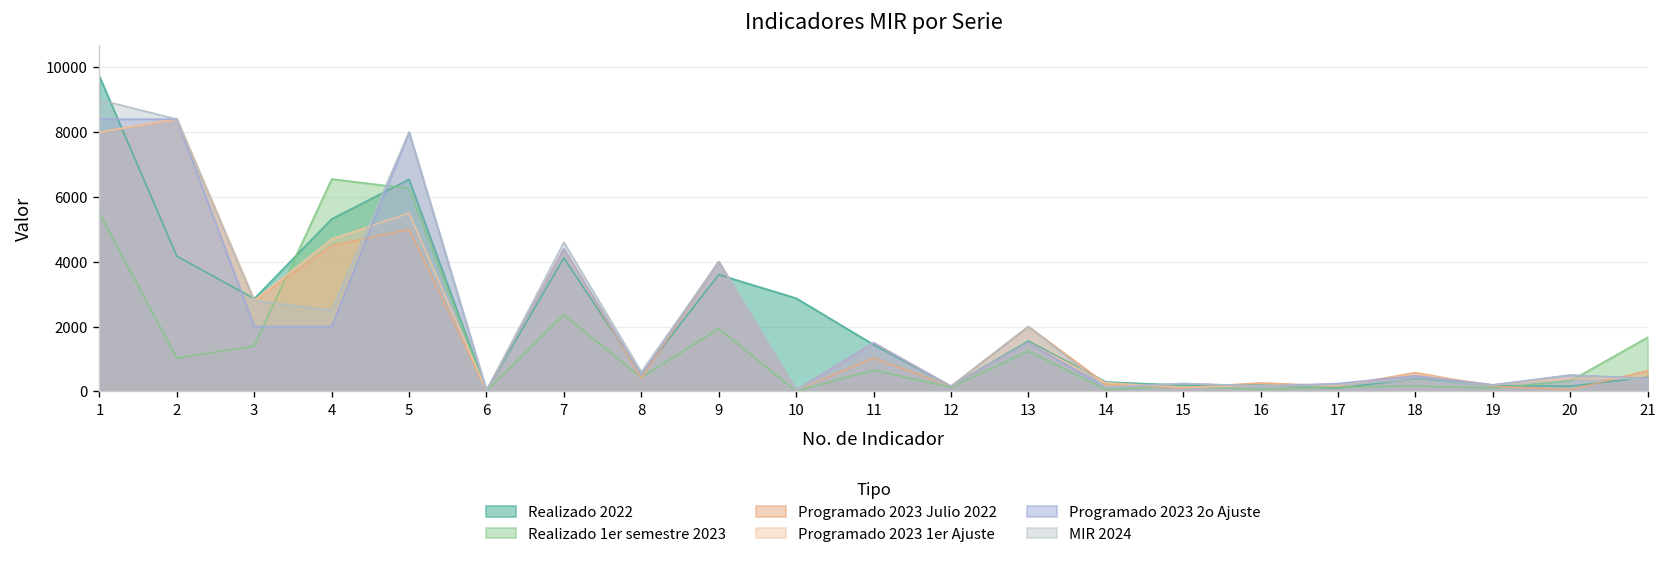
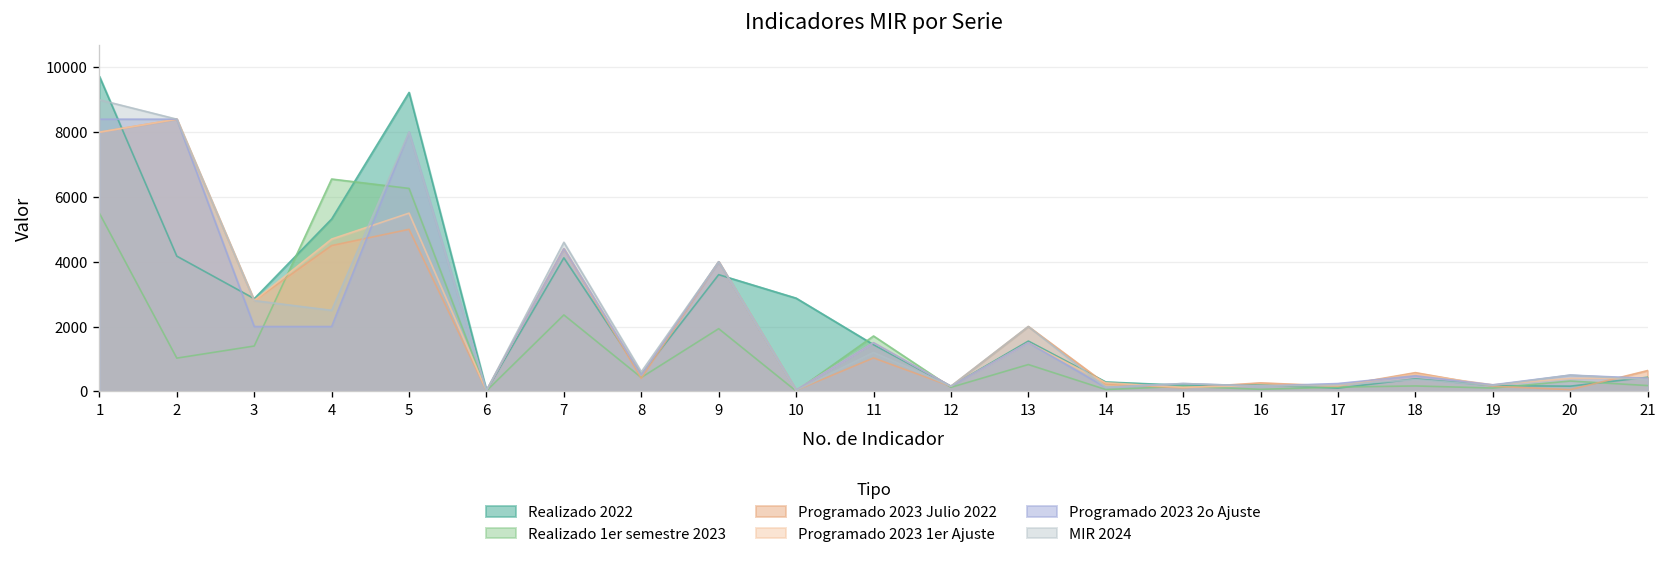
Realizado 2022, 5: 6500 -> 9200
Realizado 1er semestre 2023, 11: 700 -> 1700
Realizado 1er semestre 2023, 13: 1200 -> 800
Realizado 1er semestre 2023, 21: 1700 -> 200
